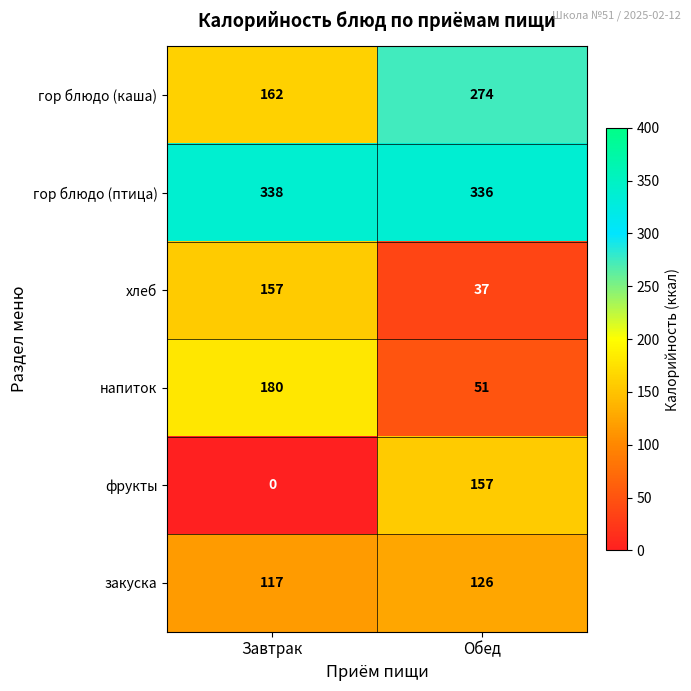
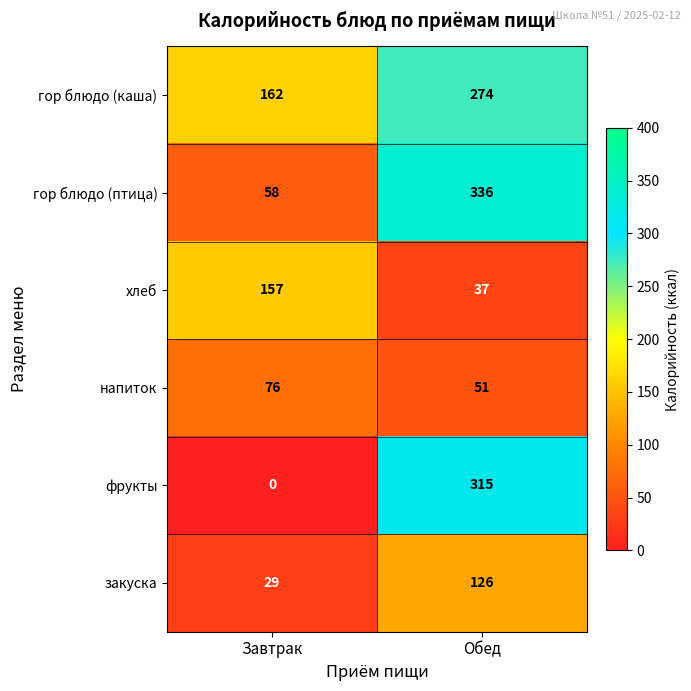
гор блюдо (птица), Завтрак: 338 -> 58
напиток, Завтрак: 180 -> 76
фрукты, Обед: 157 -> 315
закуска, Завтрак: 117 -> 29
